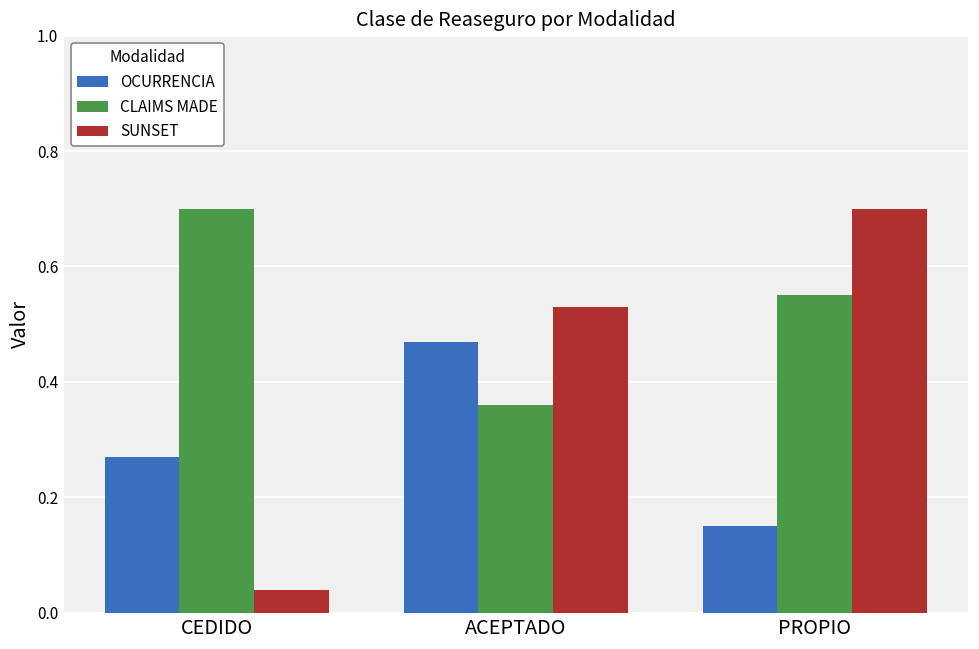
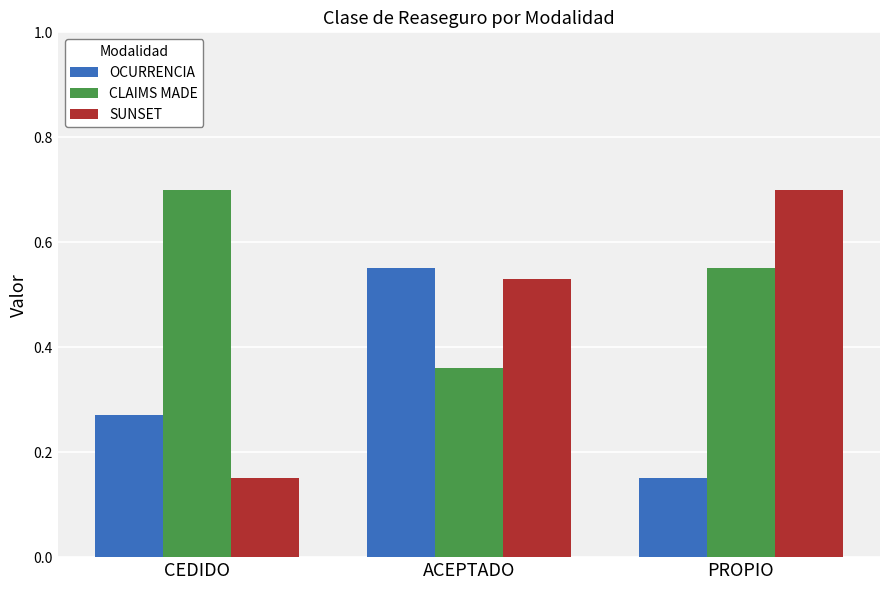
SUNSET, CEDIDO: 0.04 -> 0.15
OCURRENCIA, ACEPTADO: 0.47 -> 0.55
